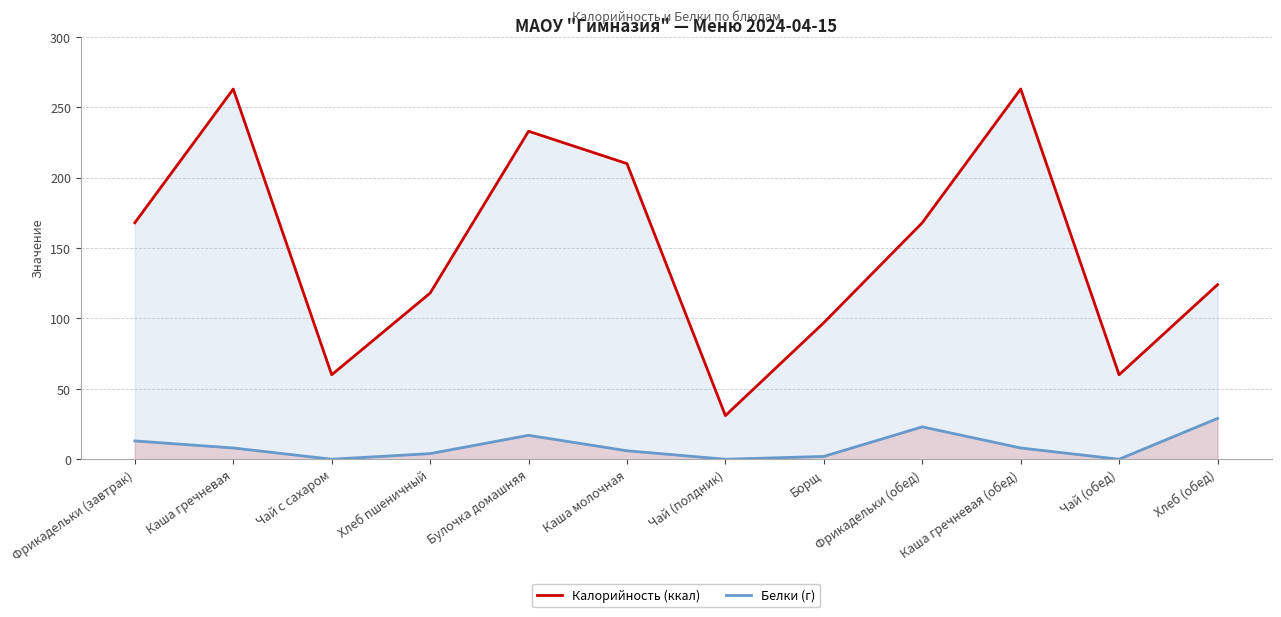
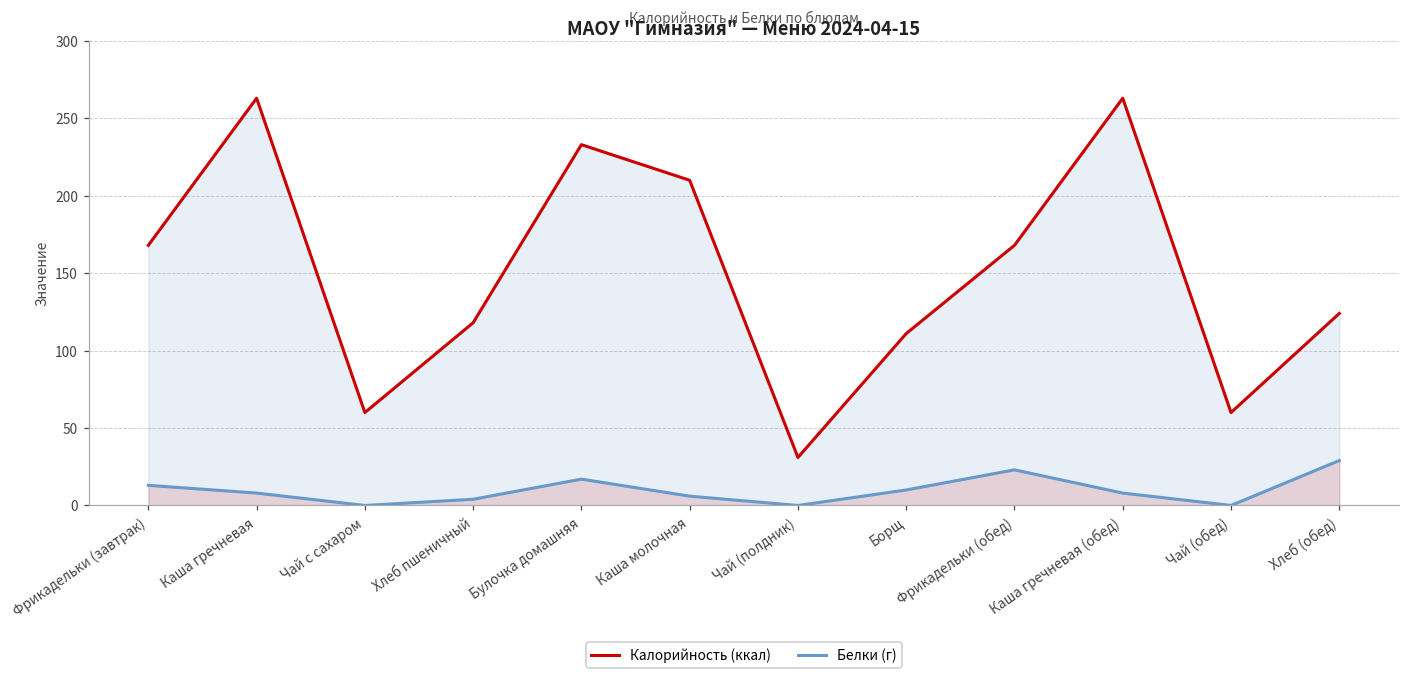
Калорийность (ккал), Борщ: 97 -> 111
Белки (г), Борщ: 2 -> 10
